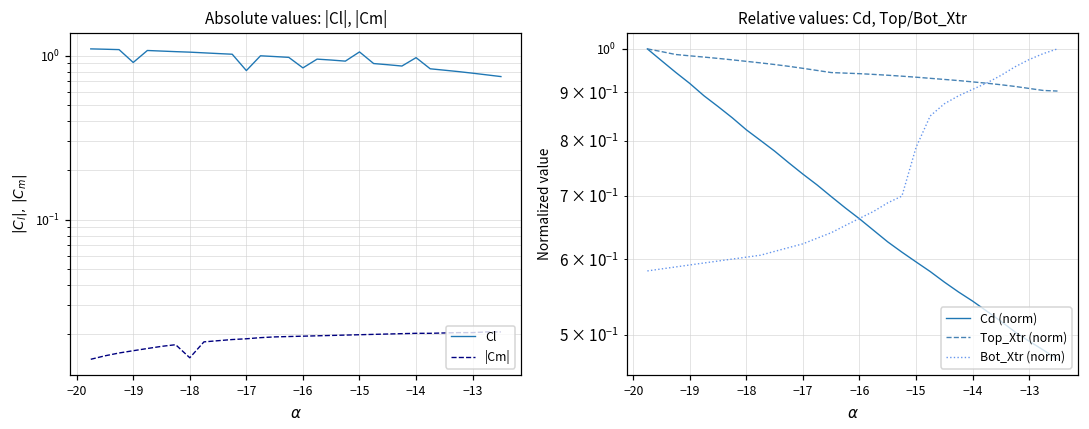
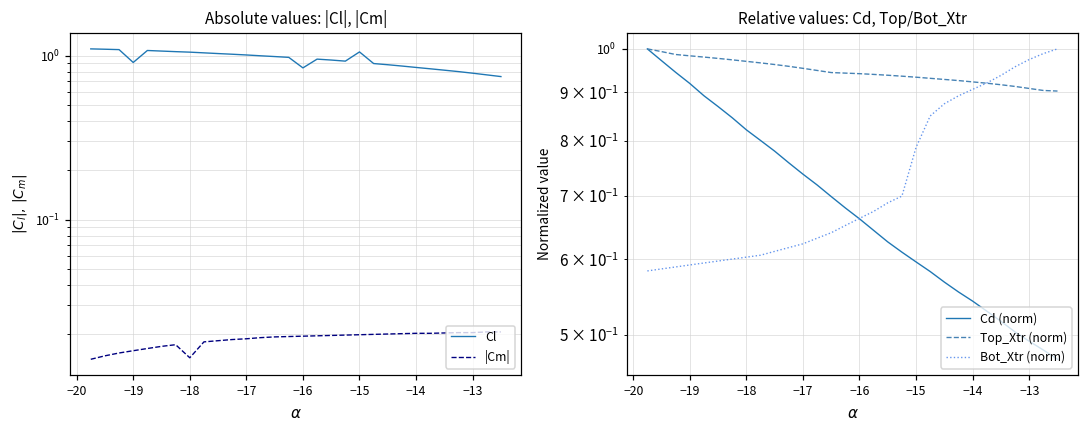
Absolute values: |Cl|, |Cm|, Cl, −17: 0.8 -> 1.0
Absolute values: |Cl|, |Cm|, Cl, −14: 1.0 -> 0.8
